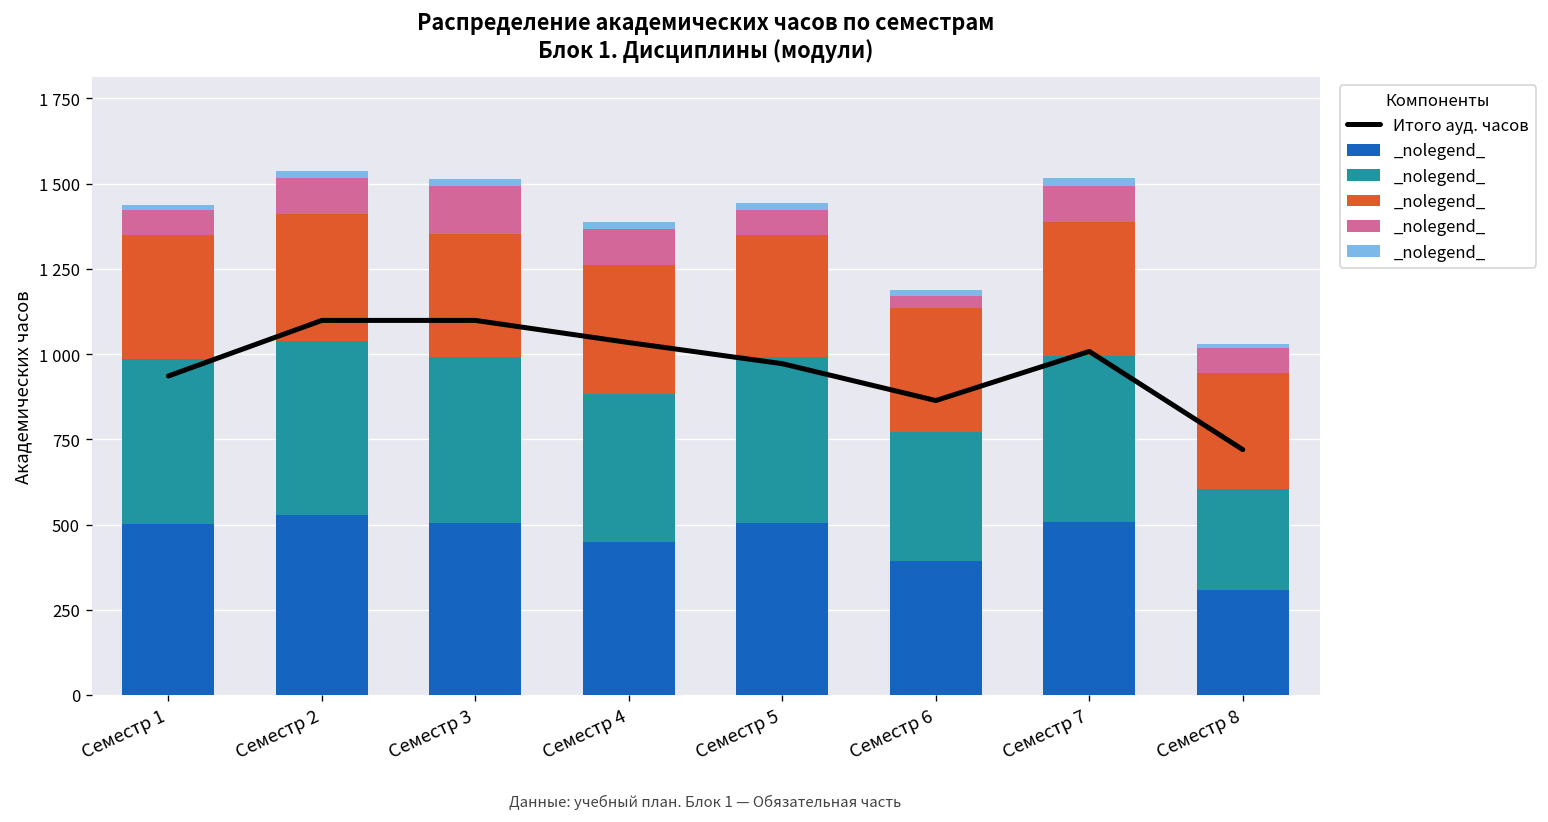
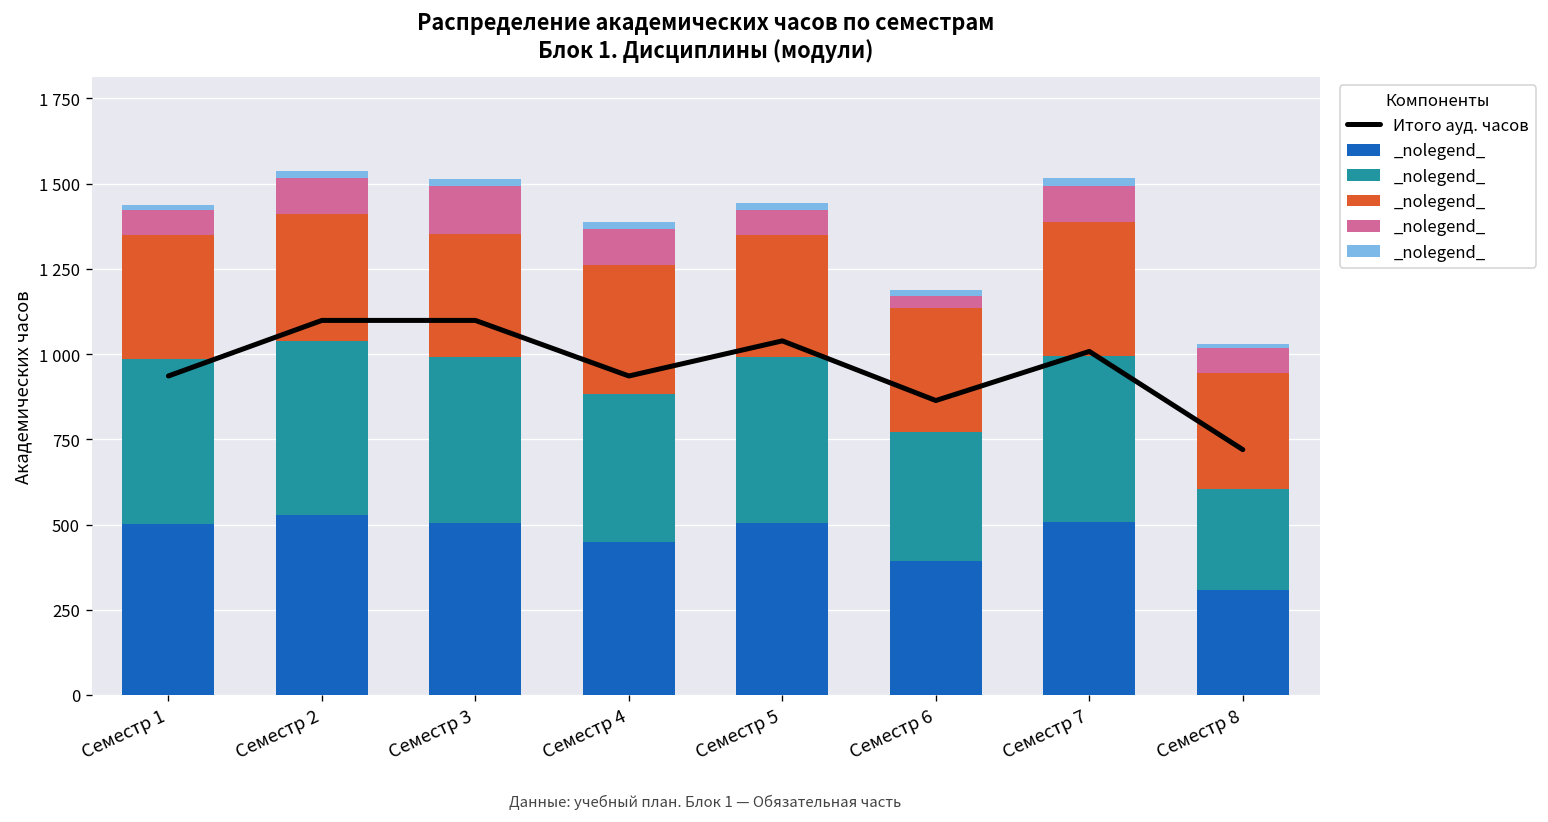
Итого ауд. часов, Семестр 4: 1030 -> 940
Итого ауд. часов, Семестр 5: 970 -> 1040
